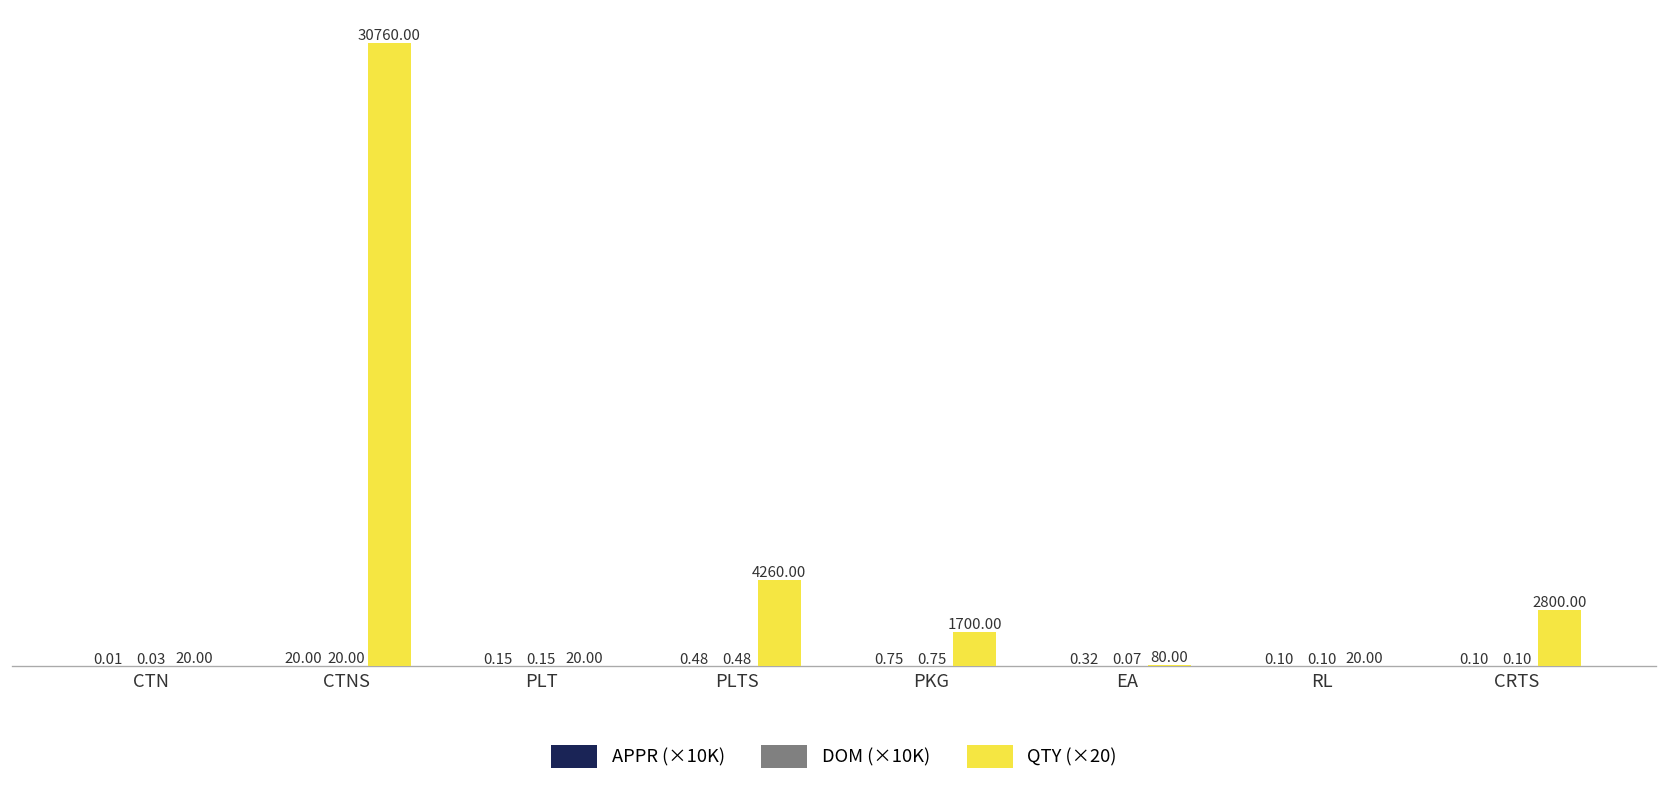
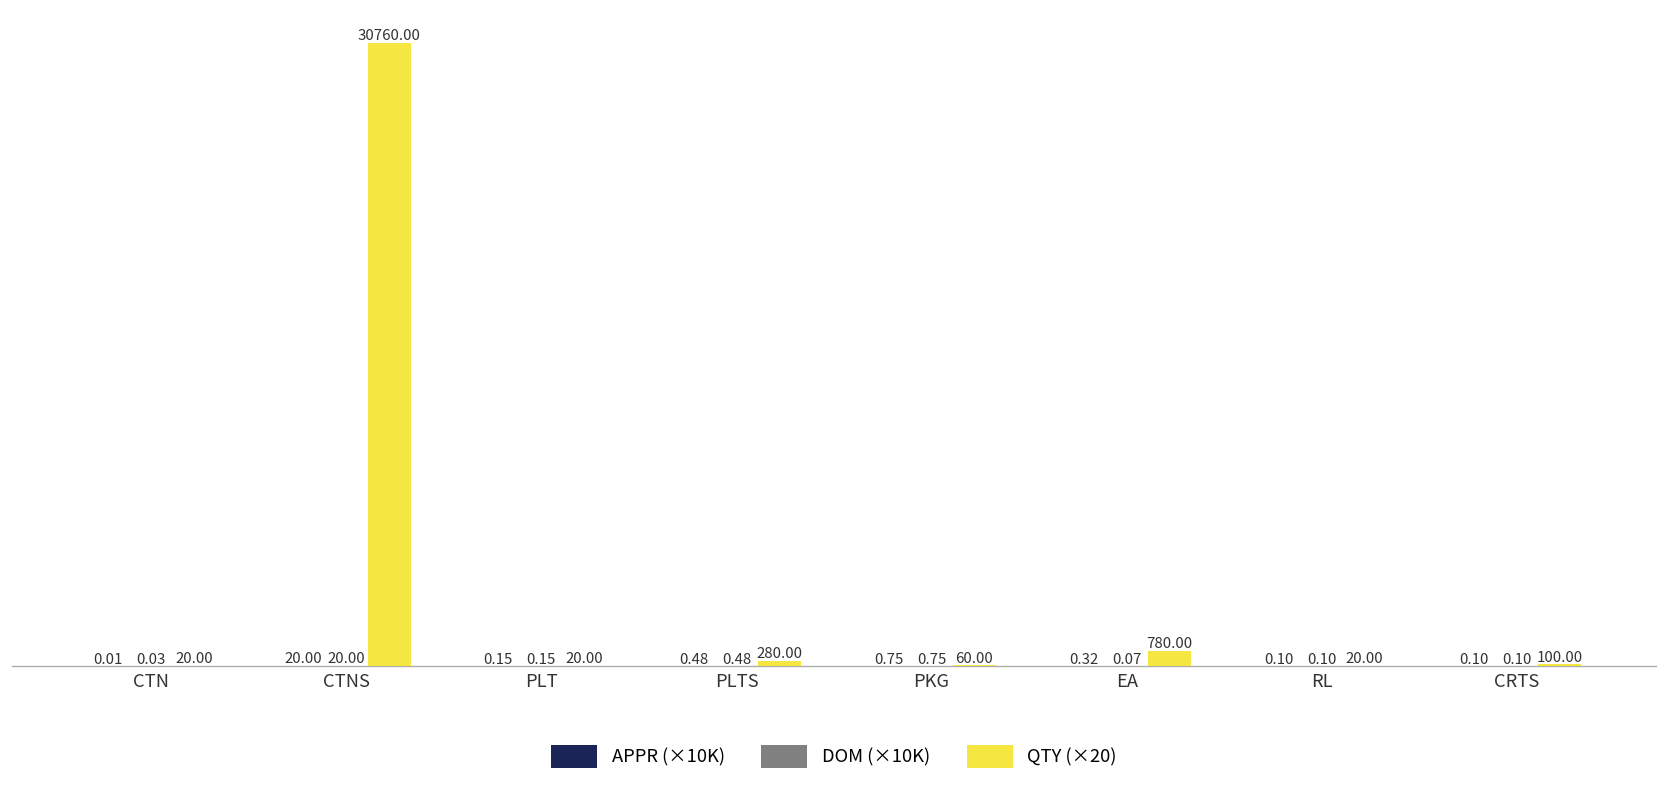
QTY (×20), PLTS: 4260.00 -> 280.00
QTY (×20), PKG: 1700.00 -> 60.00
QTY (×20), EA: 80.00 -> 780.00
QTY (×20), CRTS: 2800.00 -> 100.00
